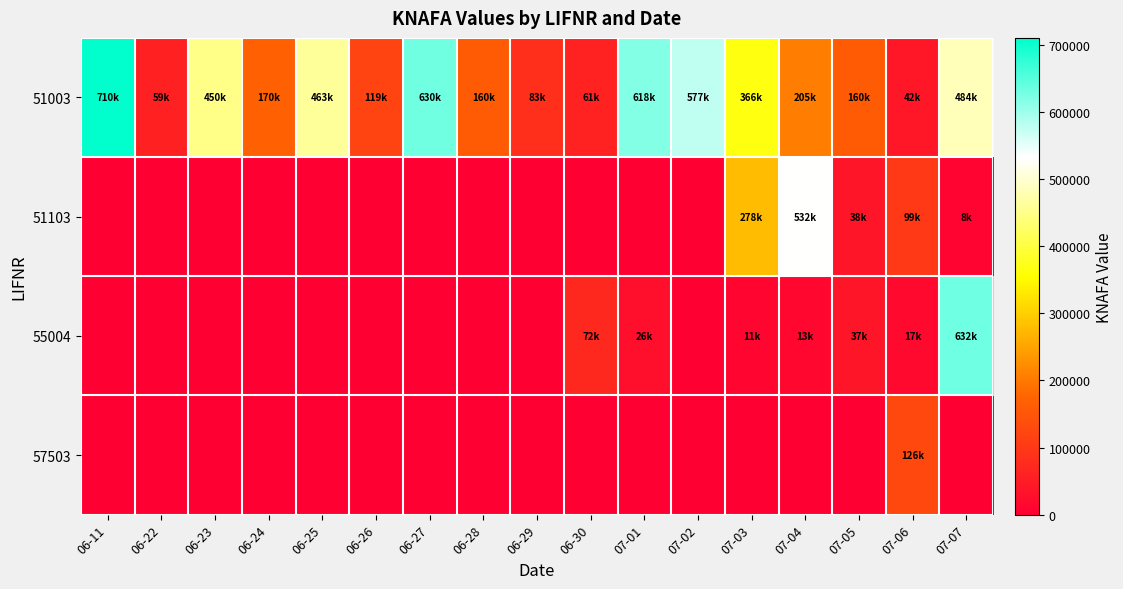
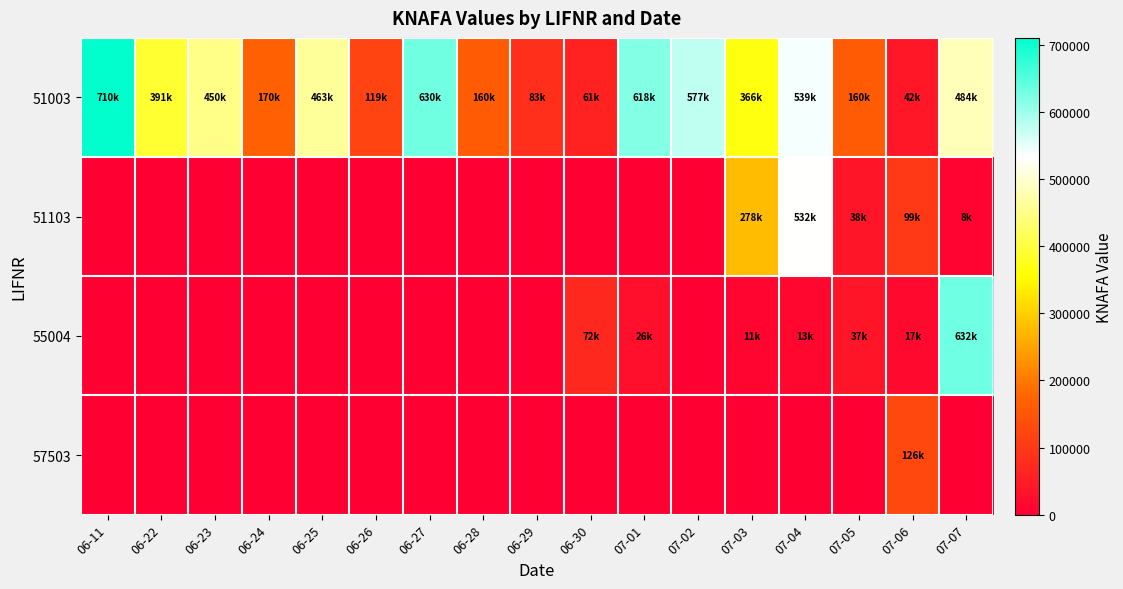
51003, 06-22: 59k -> 391k
51003, 07-04: 205k -> 539k
